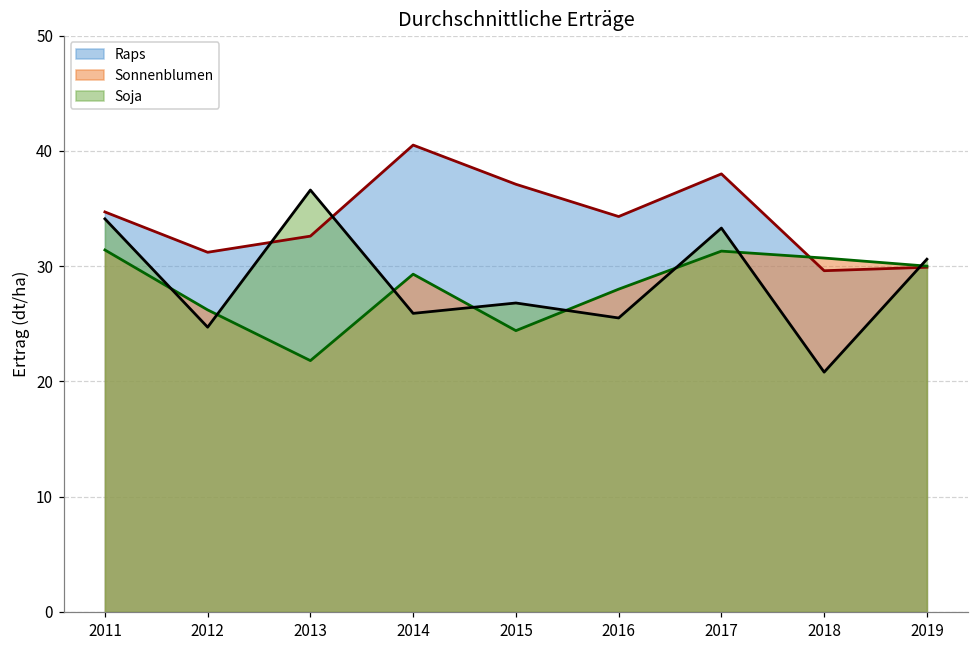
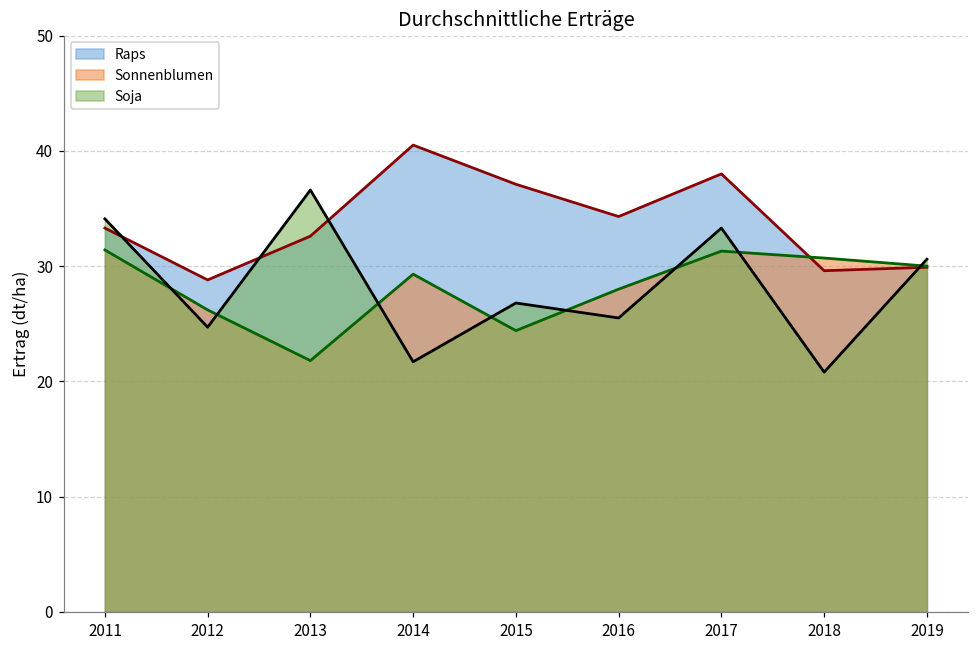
Raps, 2011: 34.7 -> 33.3
Raps, 2012: 31.2 -> 28.8
Soja, 2014: 25.9 -> 21.7
